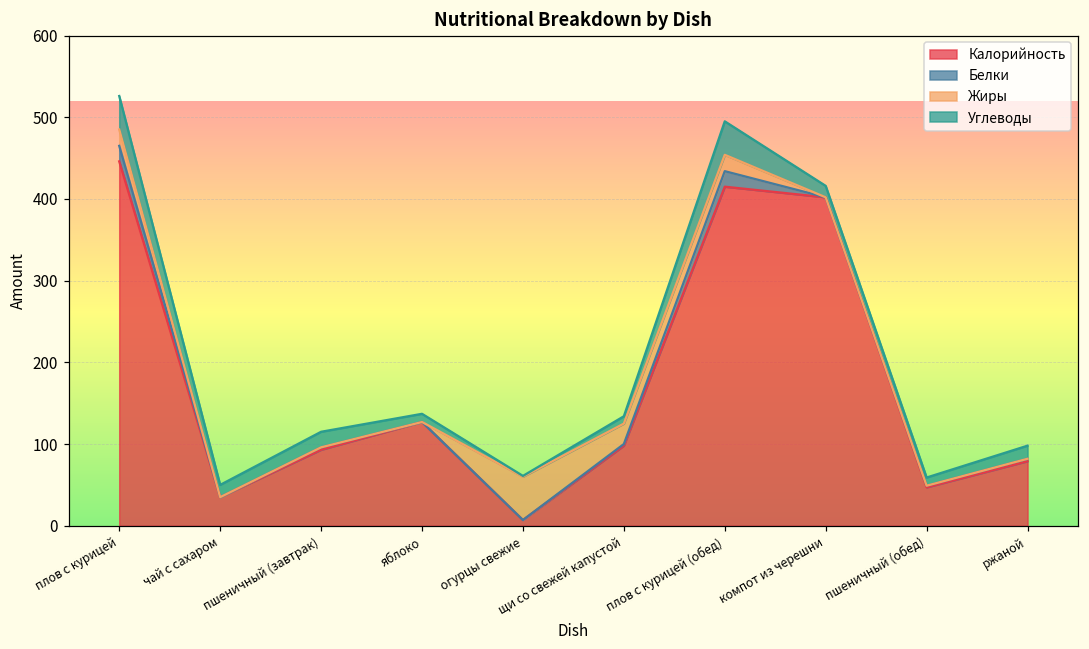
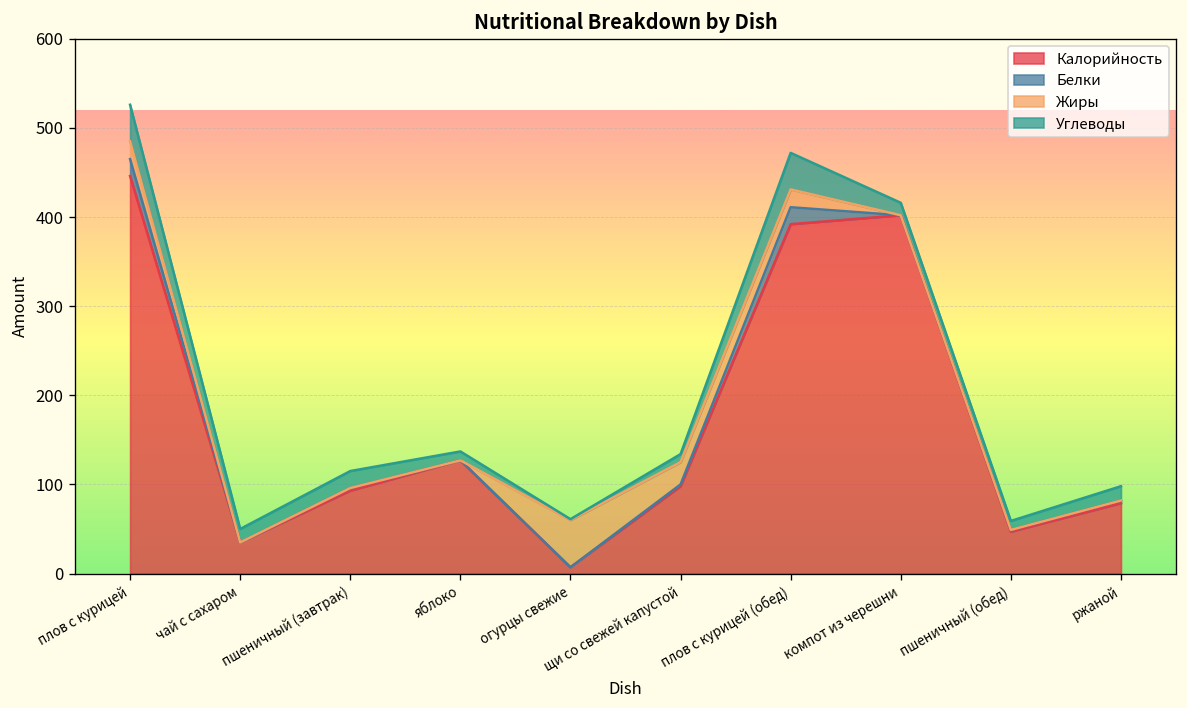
Калорийность, плов с курицей (обед): 420 -> 390
